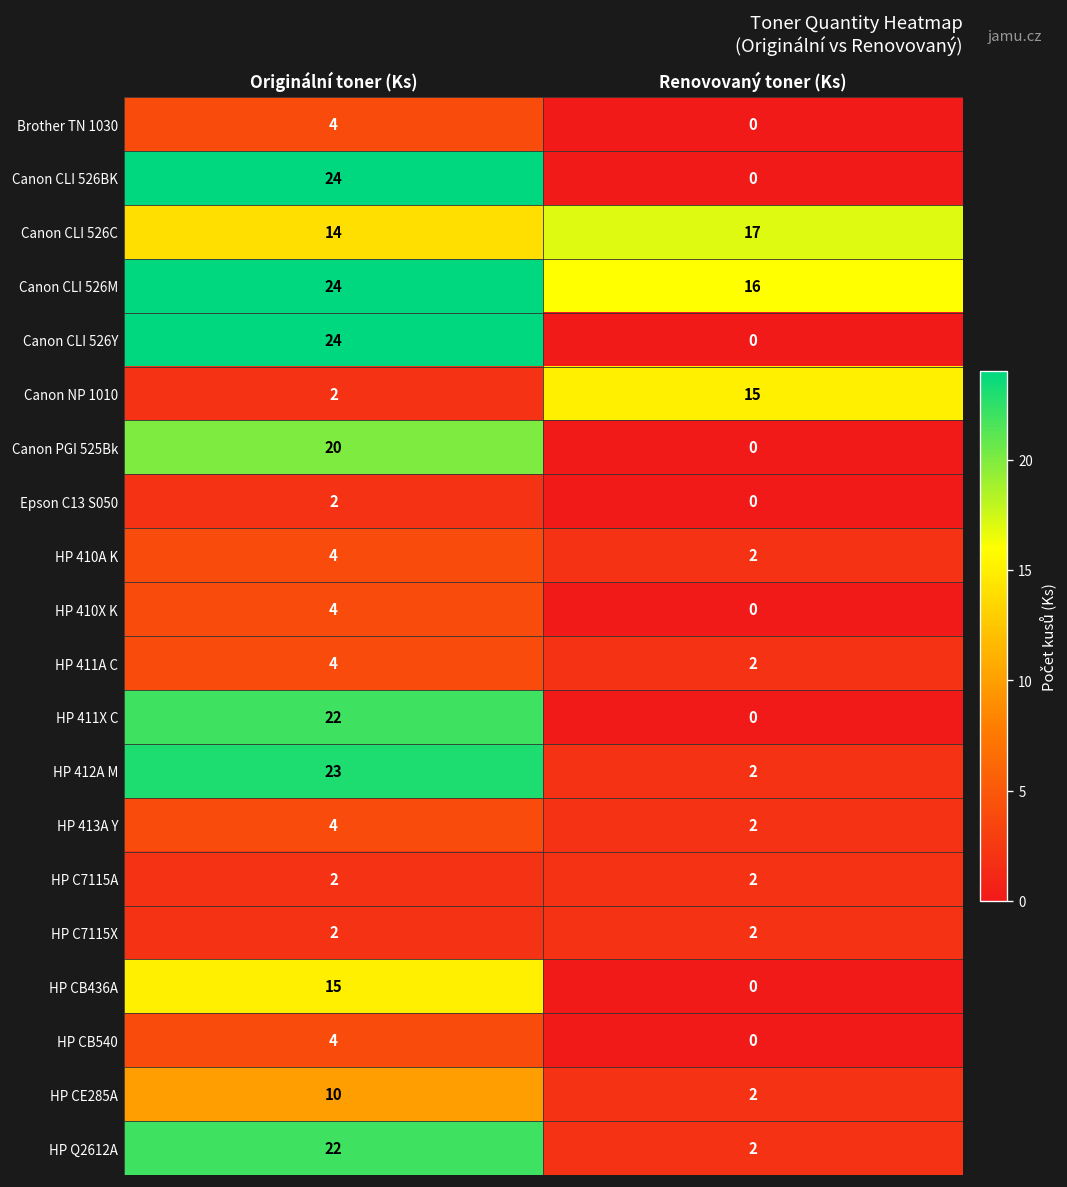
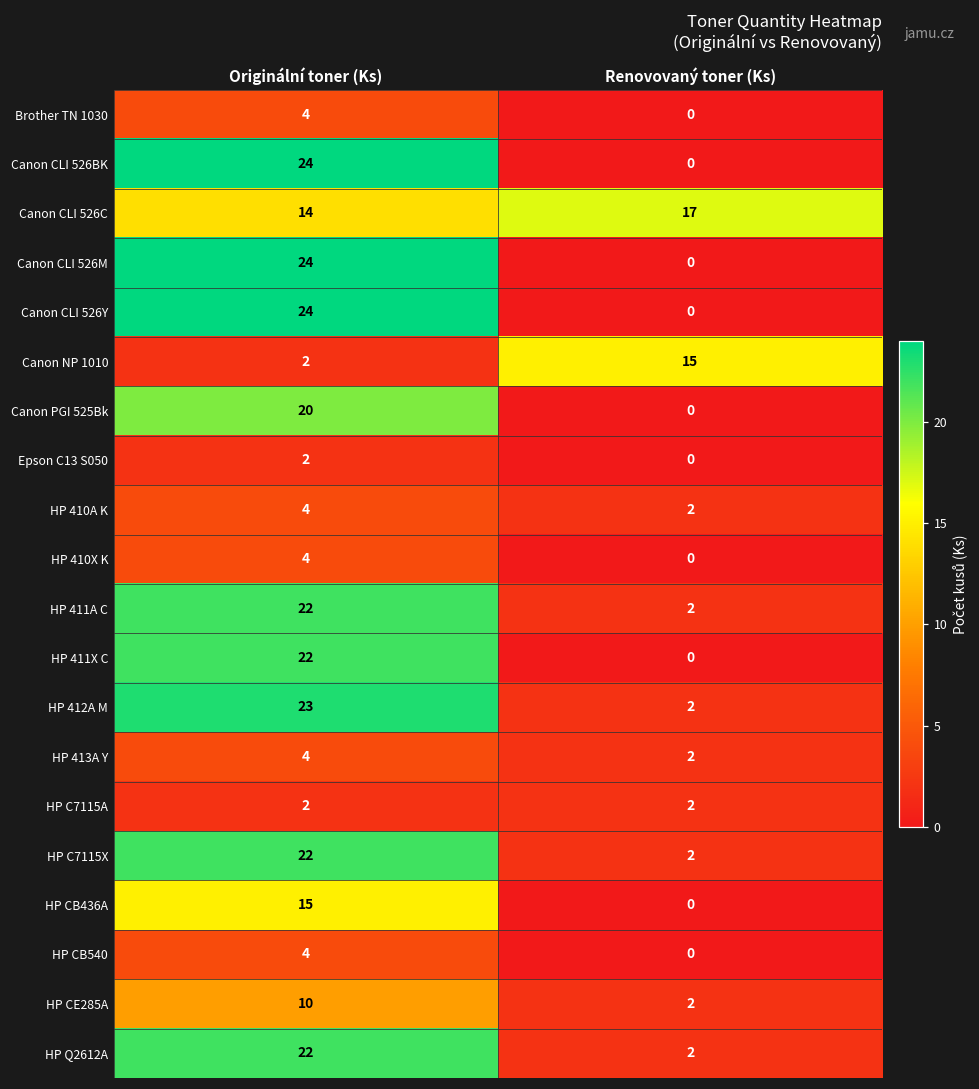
Canon CLI 526M, Renovovaný toner (Ks): 16 -> 0
HP 411A C, Originální toner (Ks): 4 -> 22
HP C7115X, Originální toner (Ks): 2 -> 22
